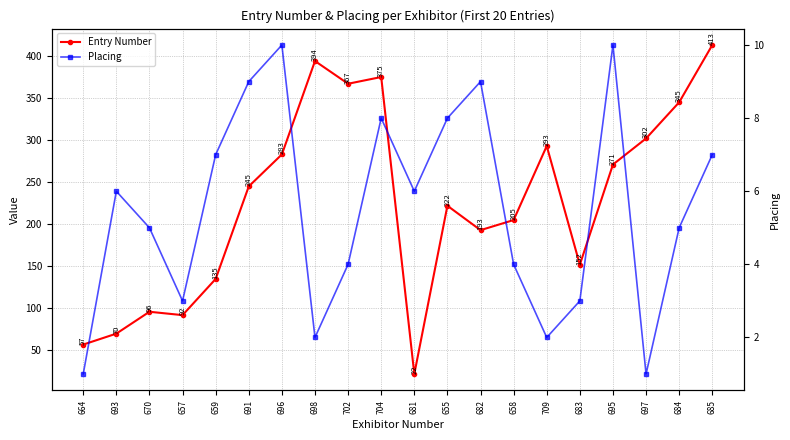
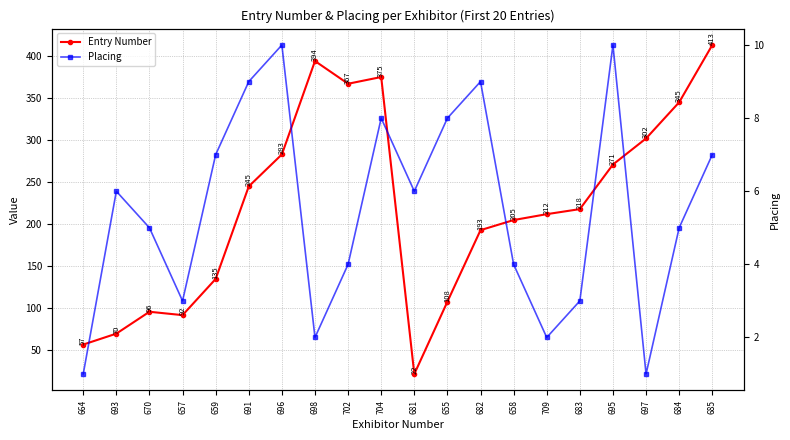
Entry Number, 655: 222 -> 108
Entry Number, 709: 293 -> 212
Entry Number, 683: 152 -> 218
